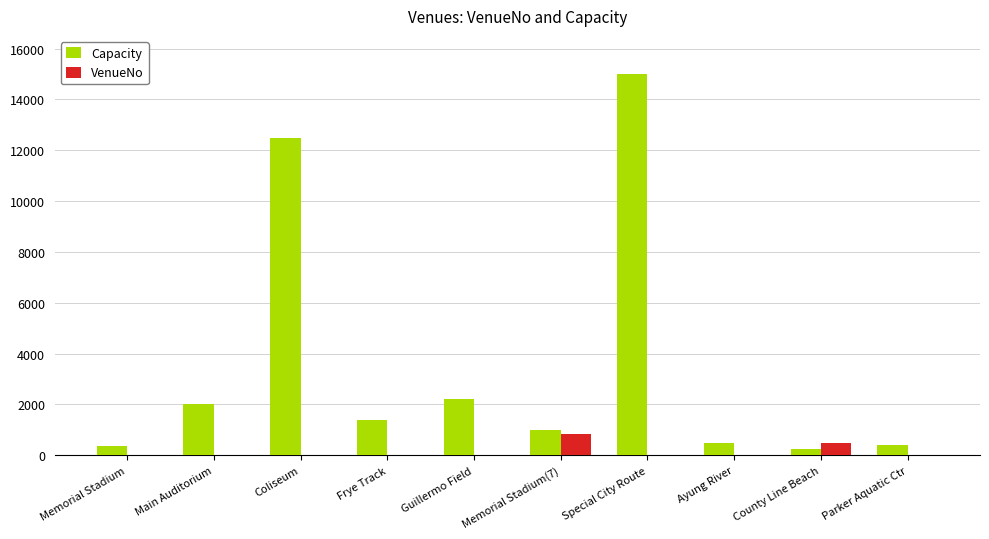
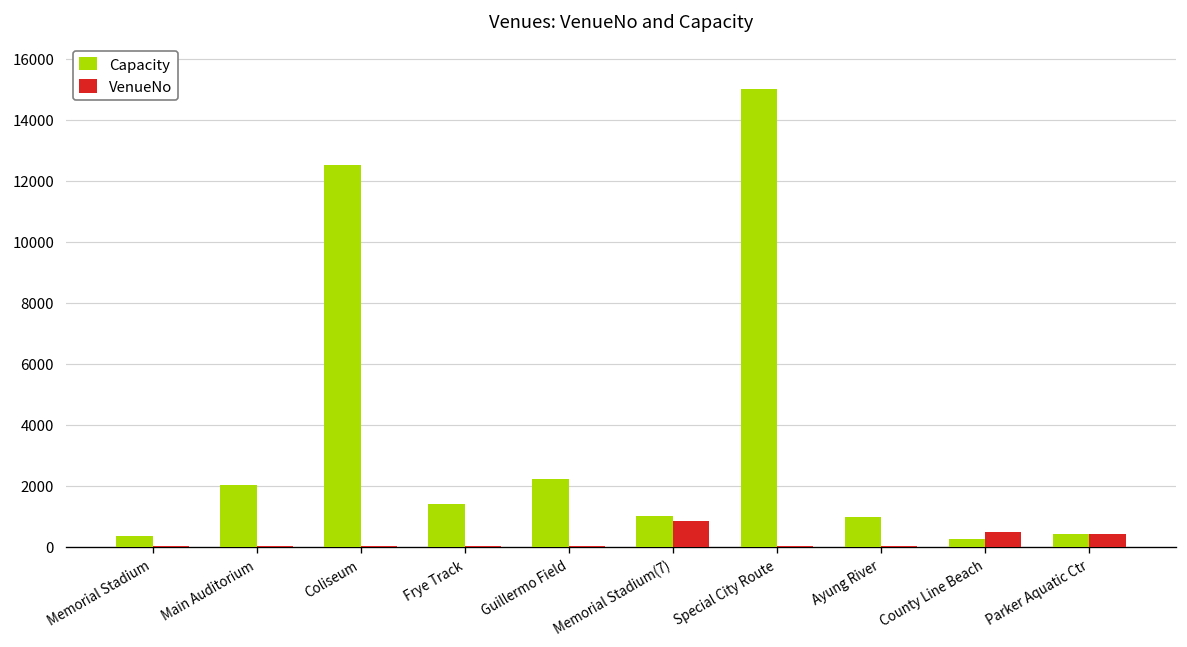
Capacity, Ayung River: 500 -> 1000
VenueNo, Parker Aquatic Ctr: 0 -> 400
